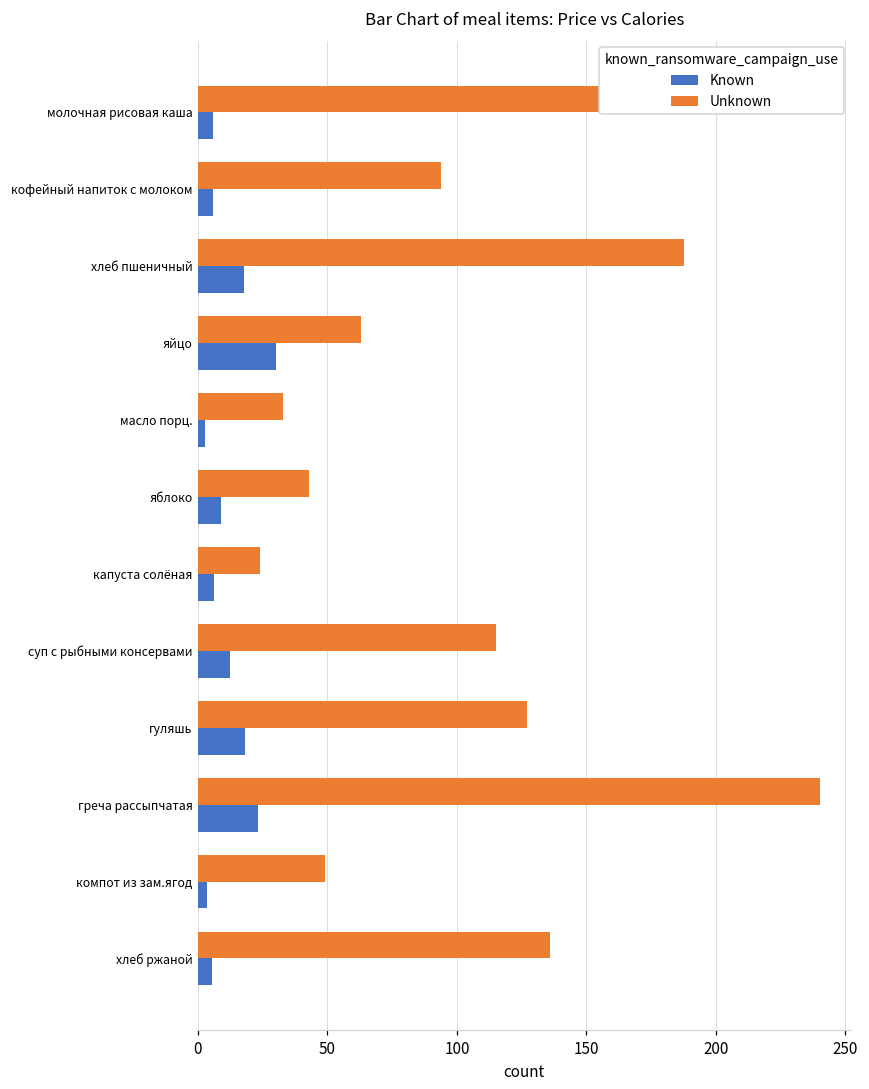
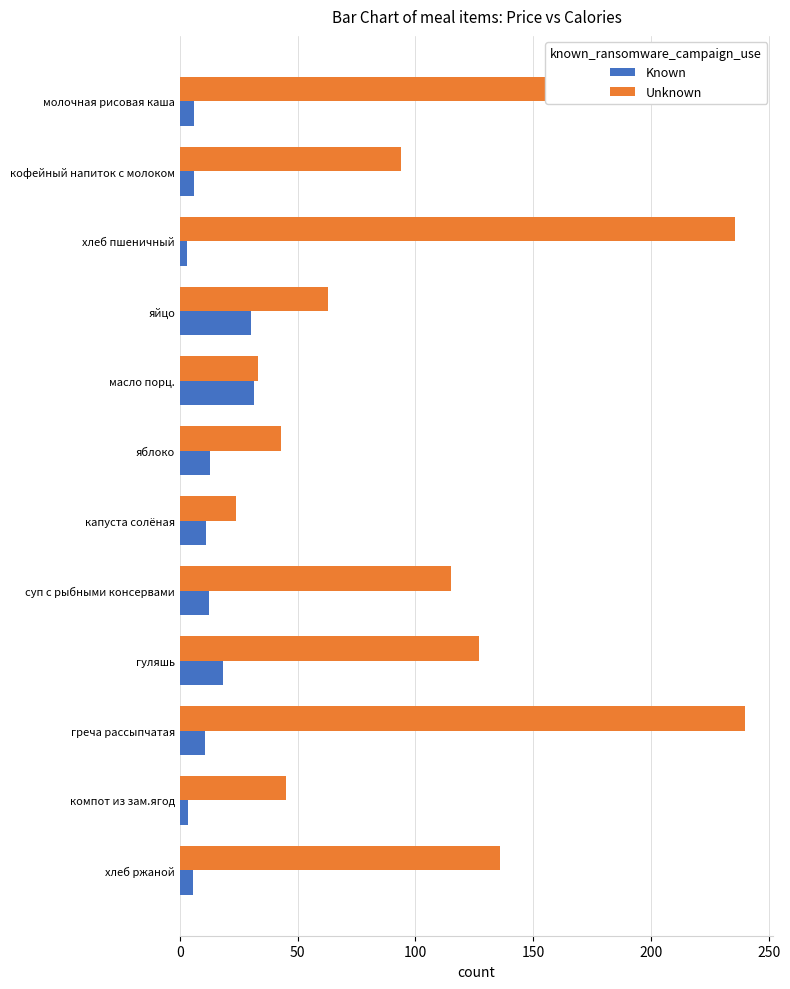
Unknown, хлеб пшеничный: 188 -> 236
Known, хлеб пшеничный: 18 -> 3
Known, масло порц.: 3 -> 31
Known, яблоко: 9 -> 13
Known, капуста солёная: 6 -> 11
Known, греча рассыпчатая: 23 -> 11
Unknown, компот из зам.ягод: 49 -> 45
